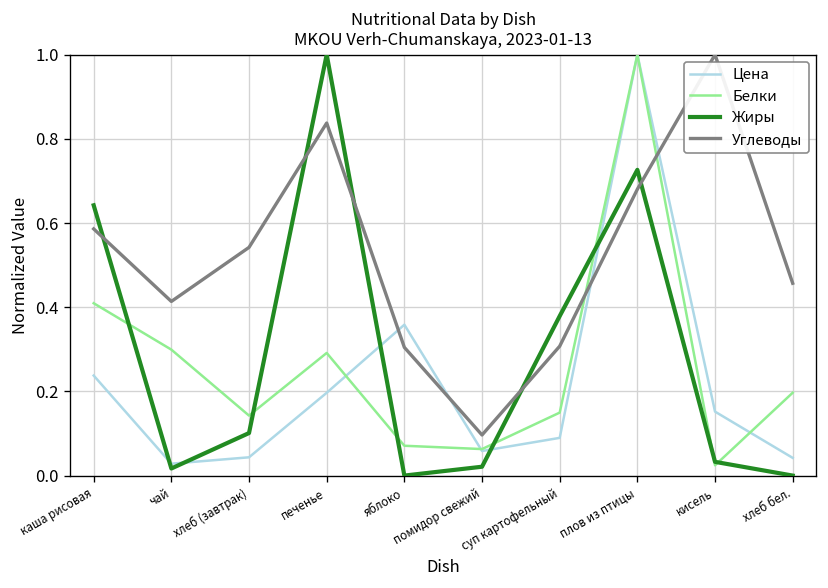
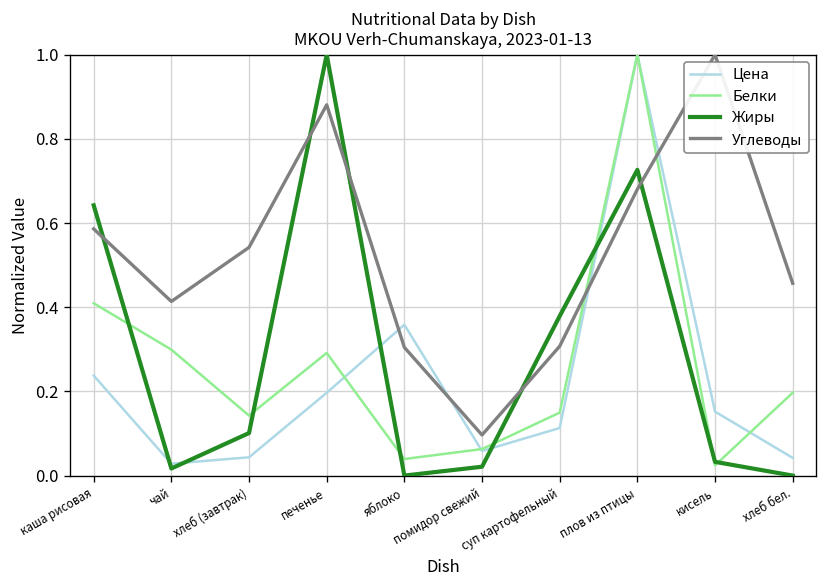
Углеводы, печенье: 0.84 -> 0.88
Белки, яблоко: 0.07 -> 0.04
Цена, суп картофельный: 0.09 -> 0.11
